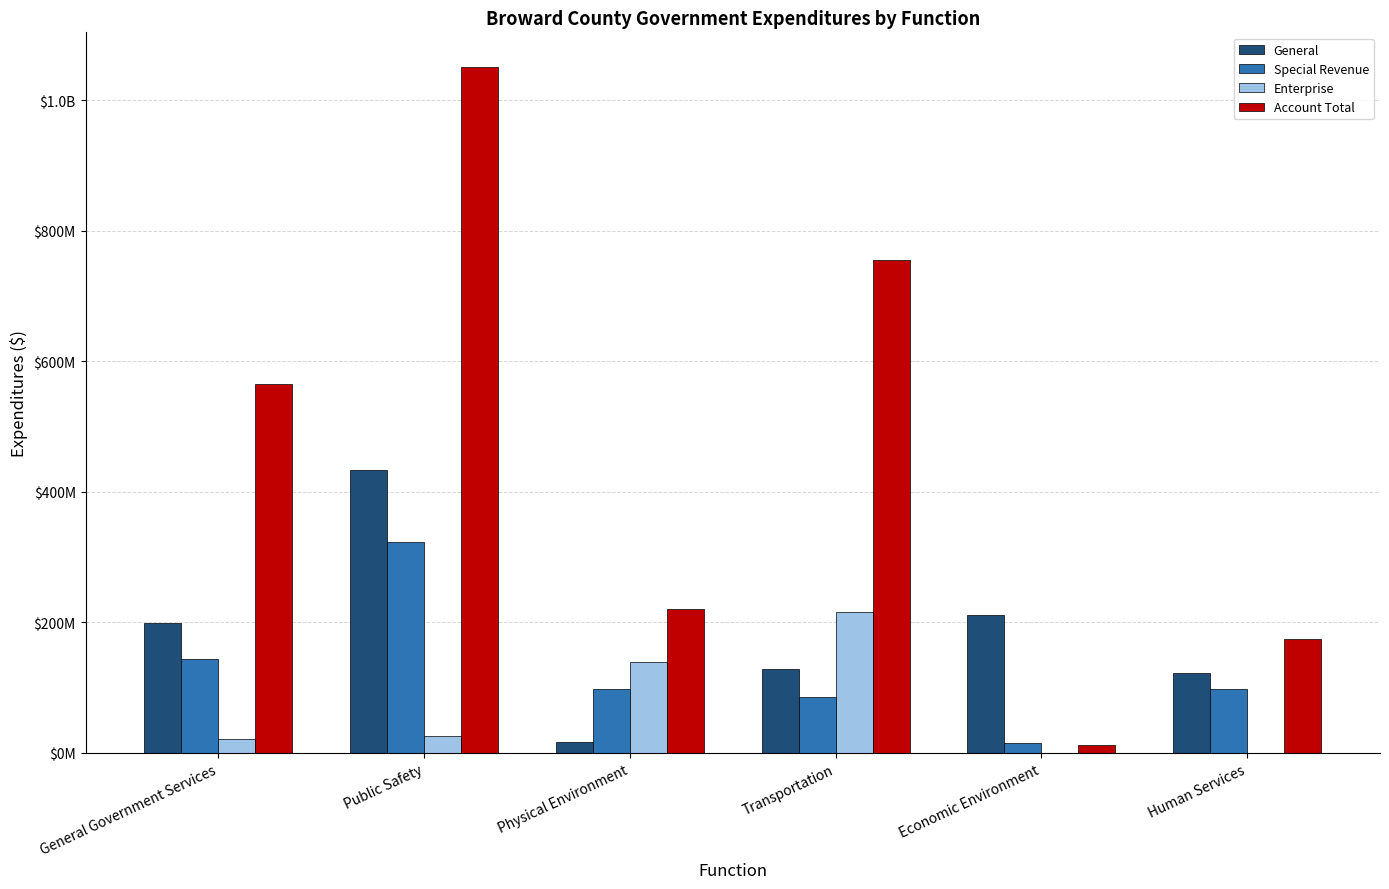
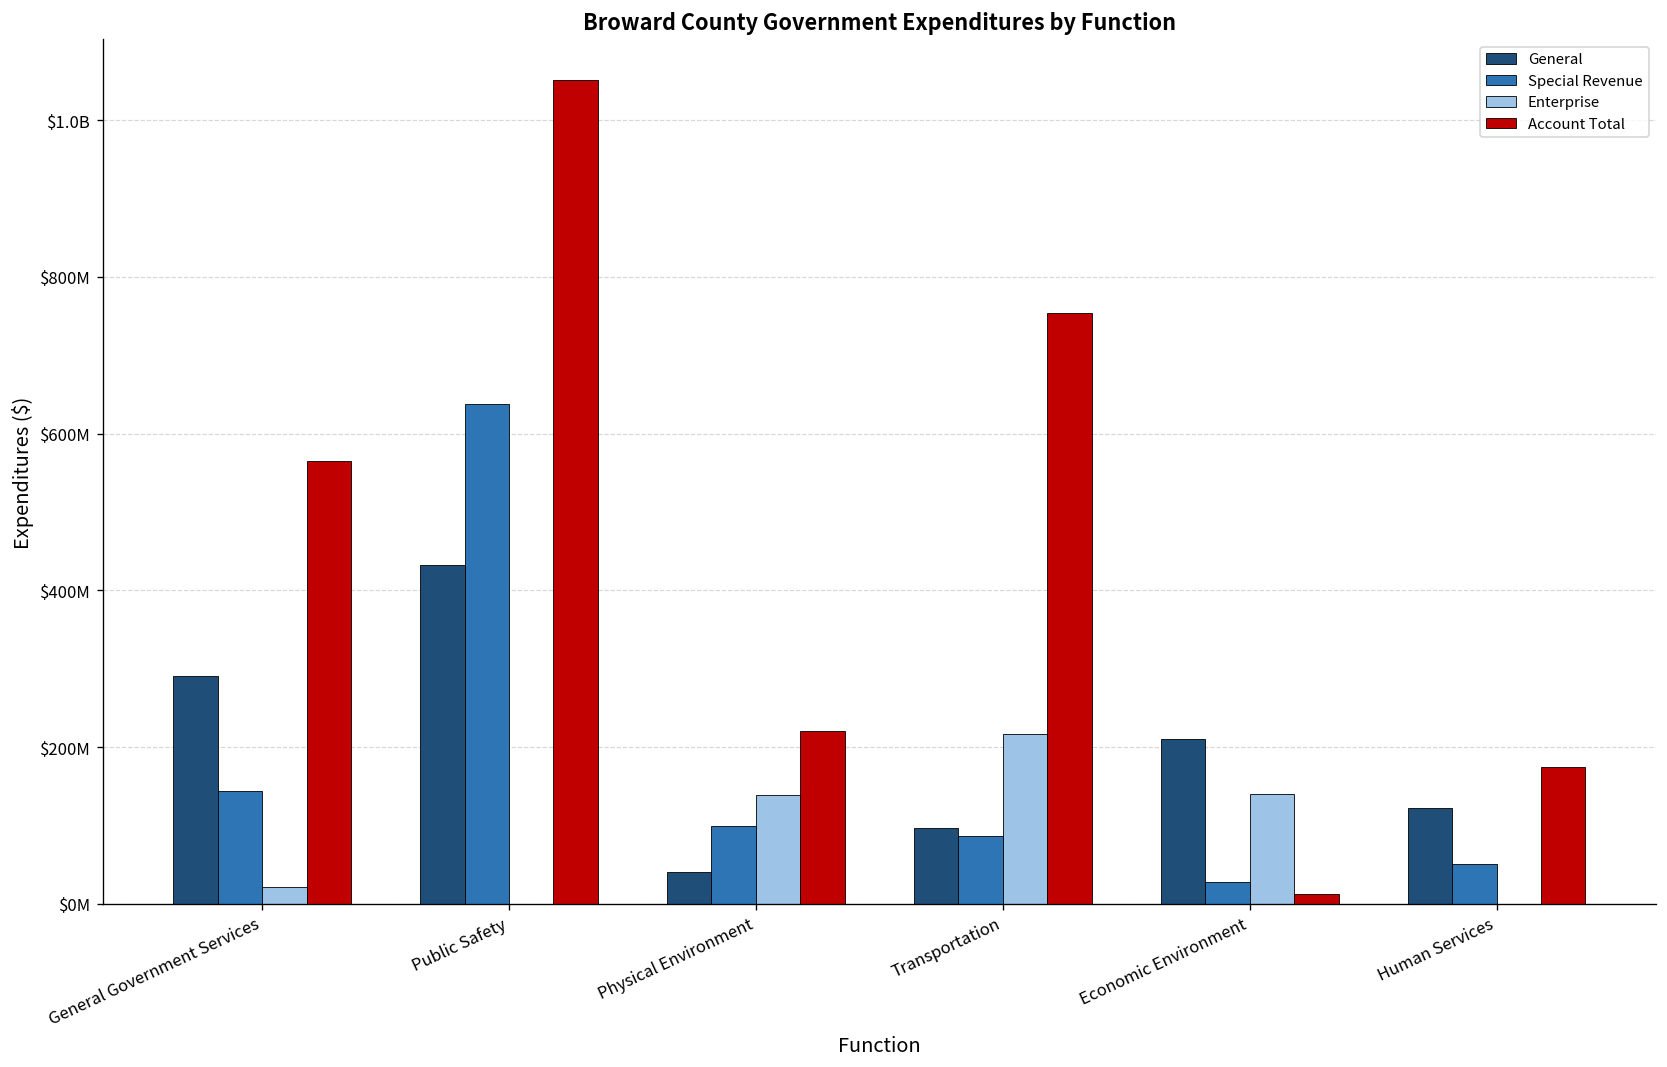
General, General Government Services: $200000000 -> $290000000
Special Revenue, Public Safety: $320000000 -> $640000000
Enterprise, Public Safety: $30000000 -> $0
General, Physical Environment: $20000000 -> $40000000
General, Transportation: $130000000 -> $100000000
Special Revenue, Economic Environment: $10000000 -> $30000000
Enterprise, Economic Environment: $0 -> $140000000
Special Revenue, Human Services: $100000000 -> $50000000
